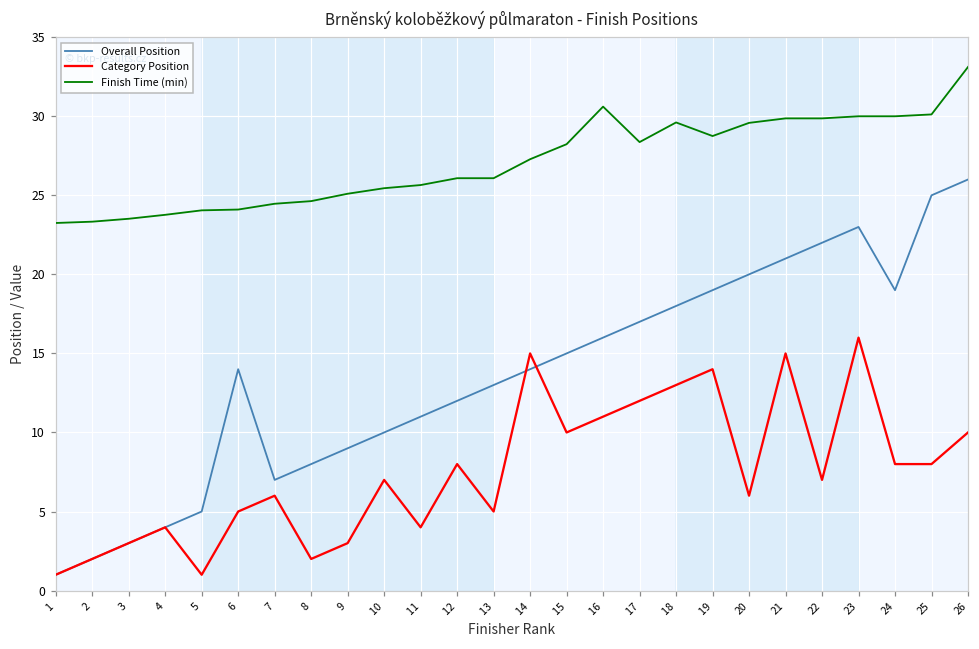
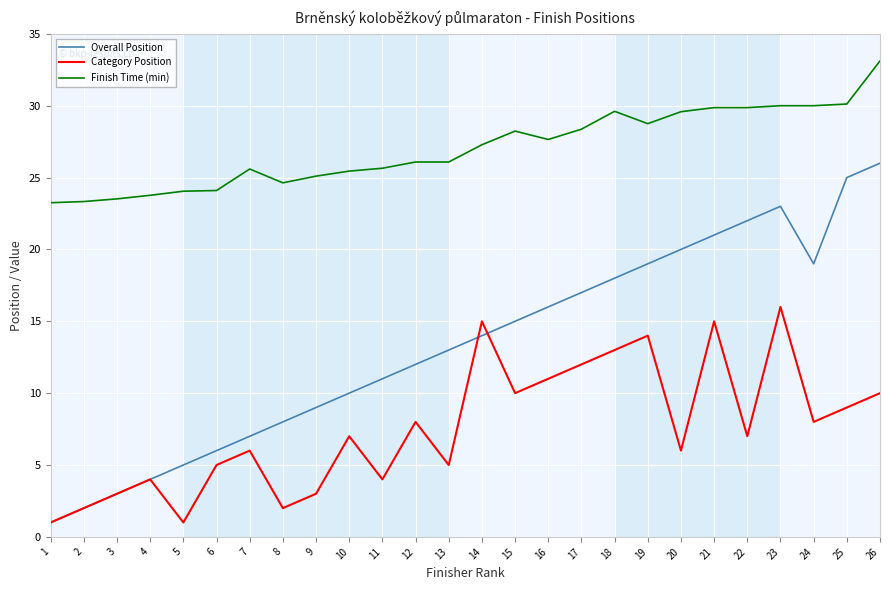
Overall Position, 6: 14 -> 6
Finish Time (min), 7: 24.5 -> 25.6
Finish Time (min), 16: 30.6 -> 27.7
Category Position, 25: 8 -> 9
